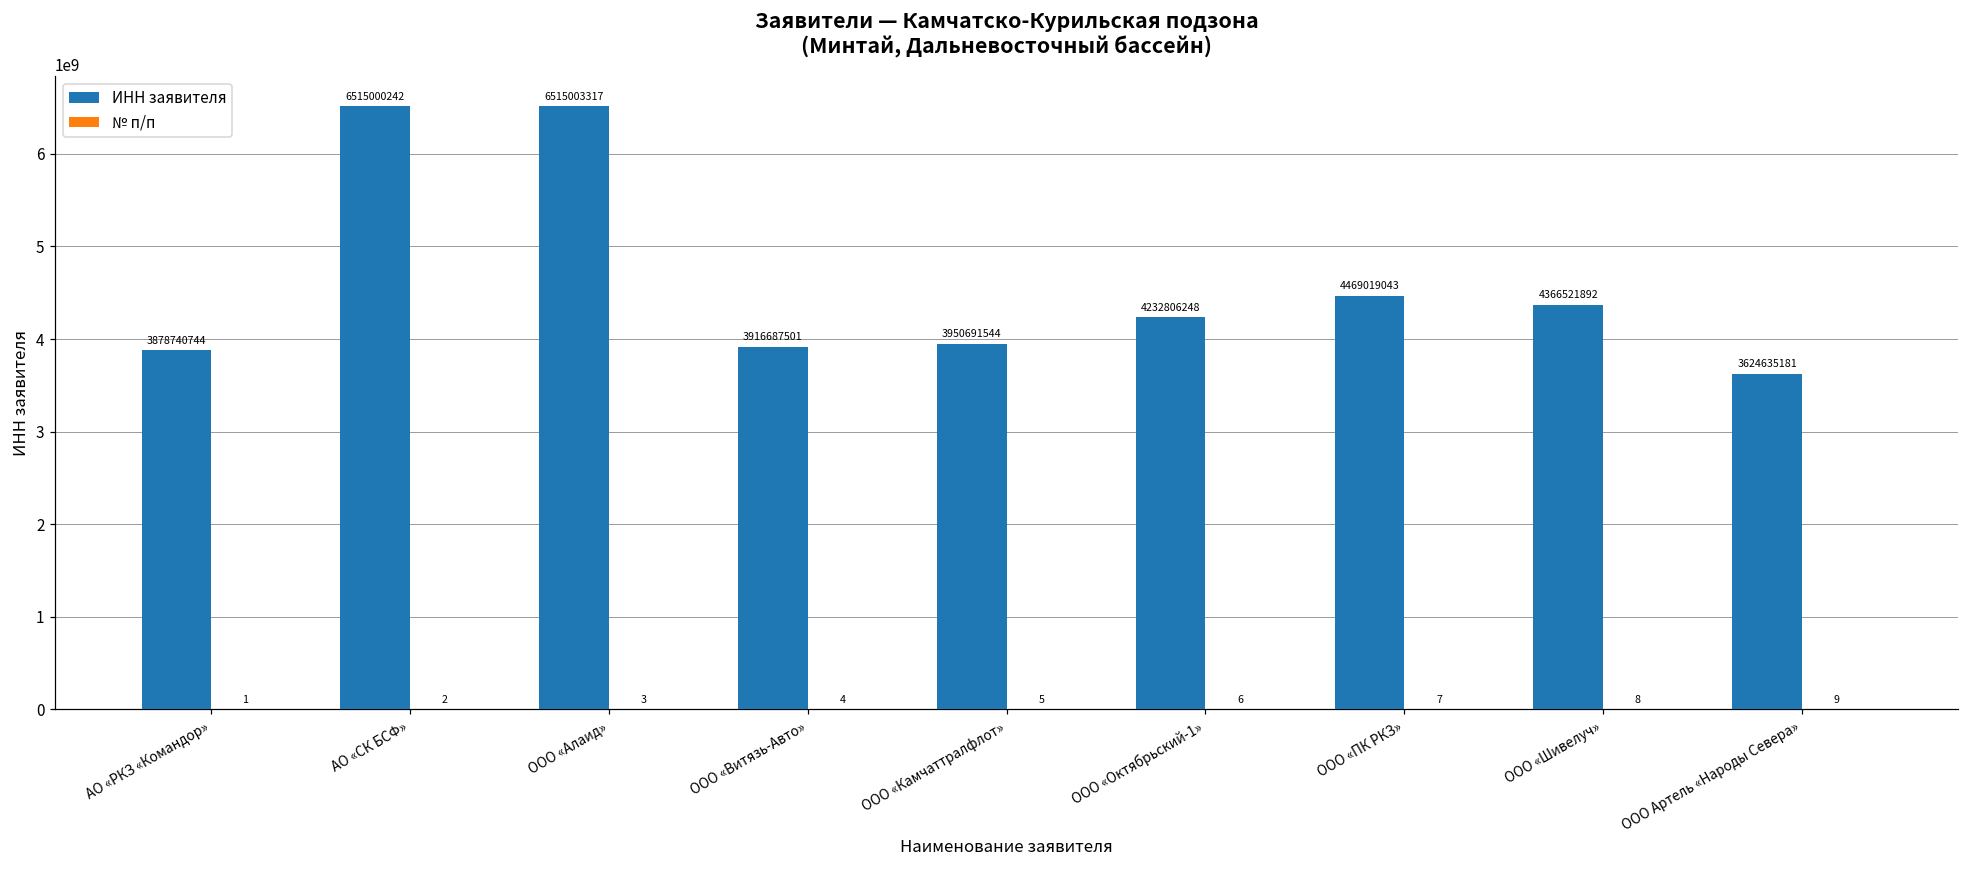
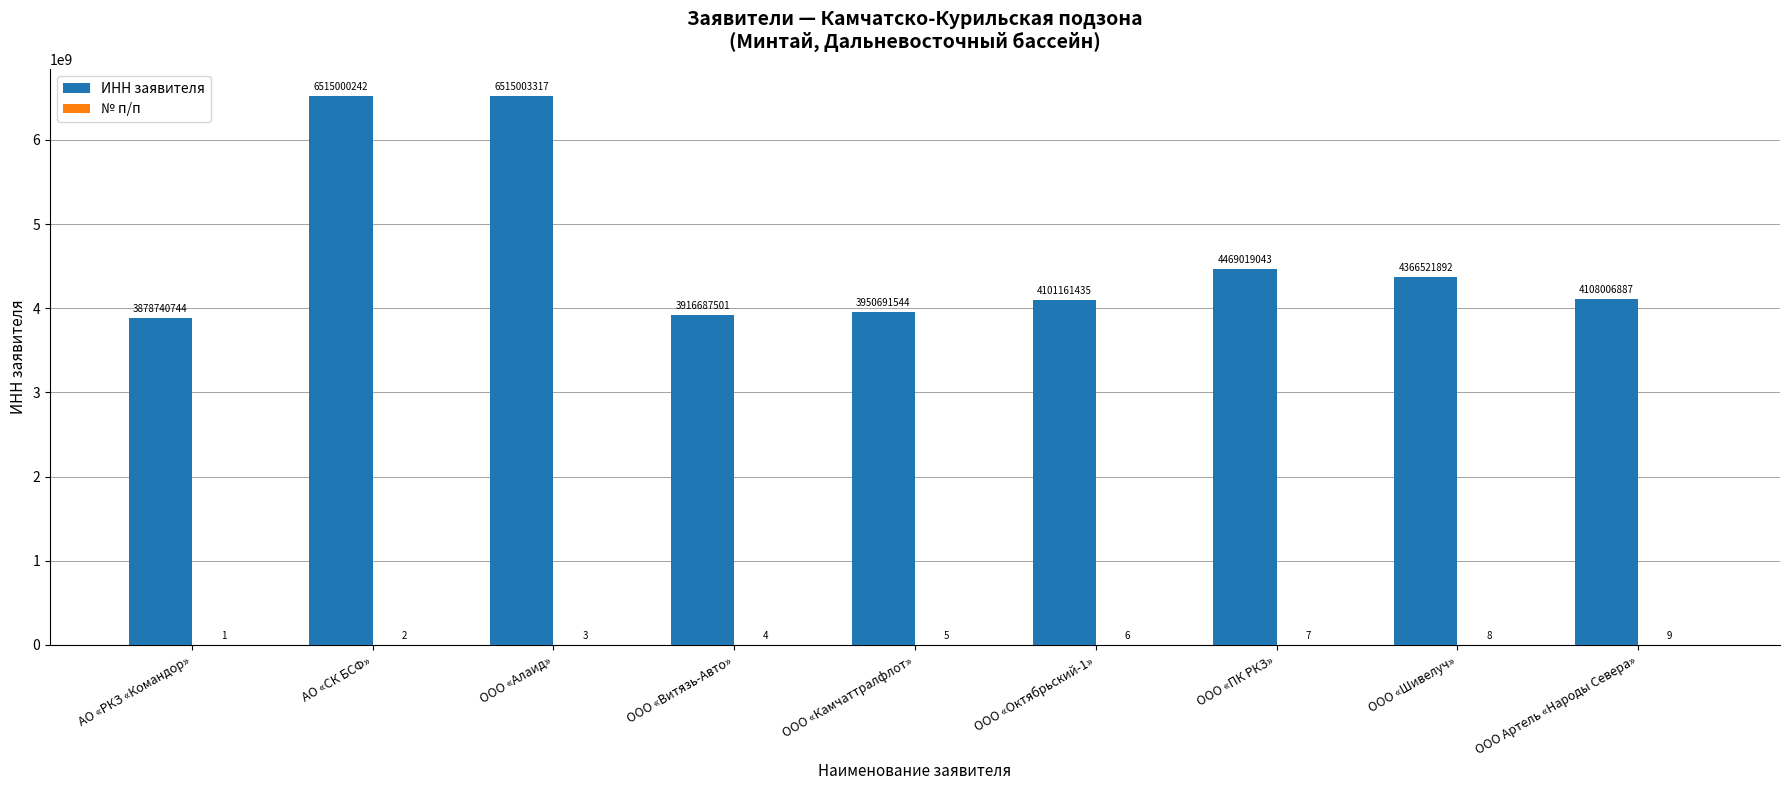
ИНН заявителя, ООО «Октябрьский-1»: 4232806248 -> 4101161435
ИНН заявителя, ООО Артель «Народы Севера»: 3624635181 -> 4108006887
